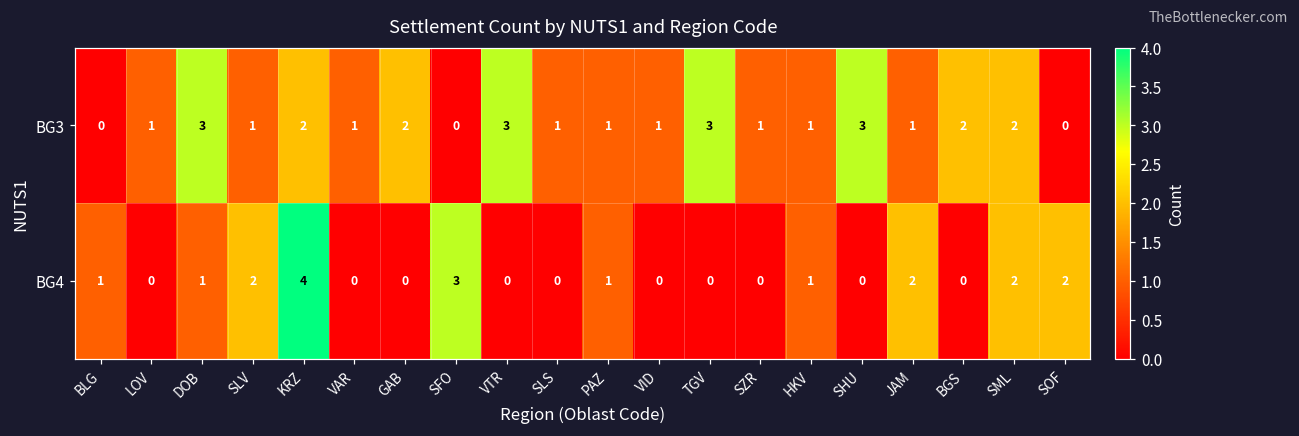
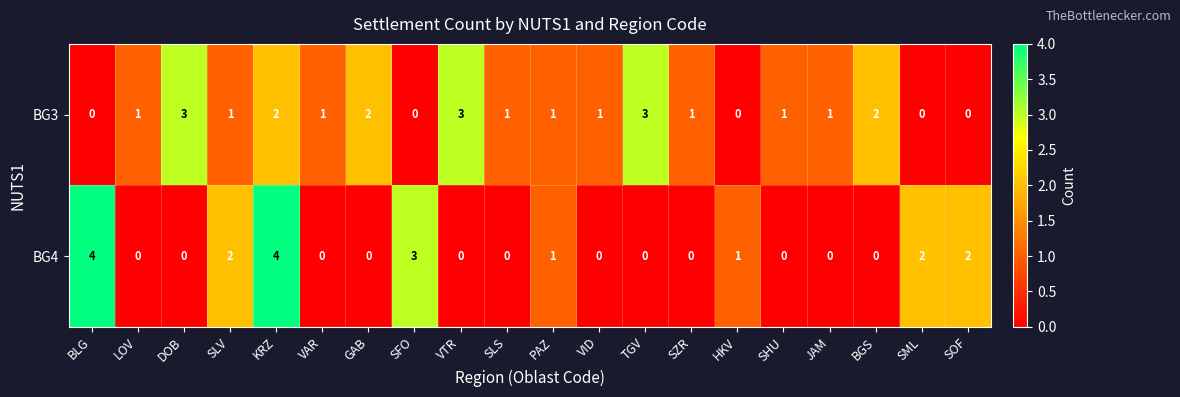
BG3, HKV: 1 -> 0
BG3, SHU: 3 -> 1
BG3, SML: 2 -> 0
BG4, BLG: 1 -> 4
BG4, DOB: 1 -> 0
BG4, JAM: 2 -> 0
